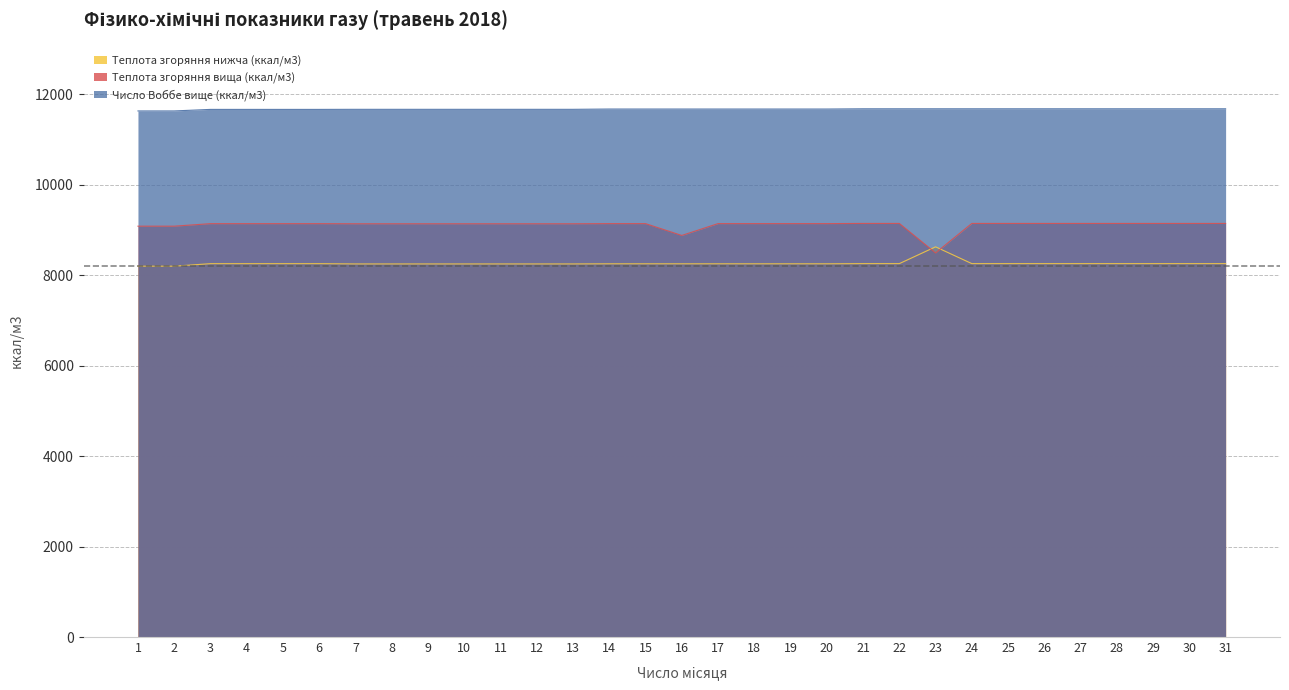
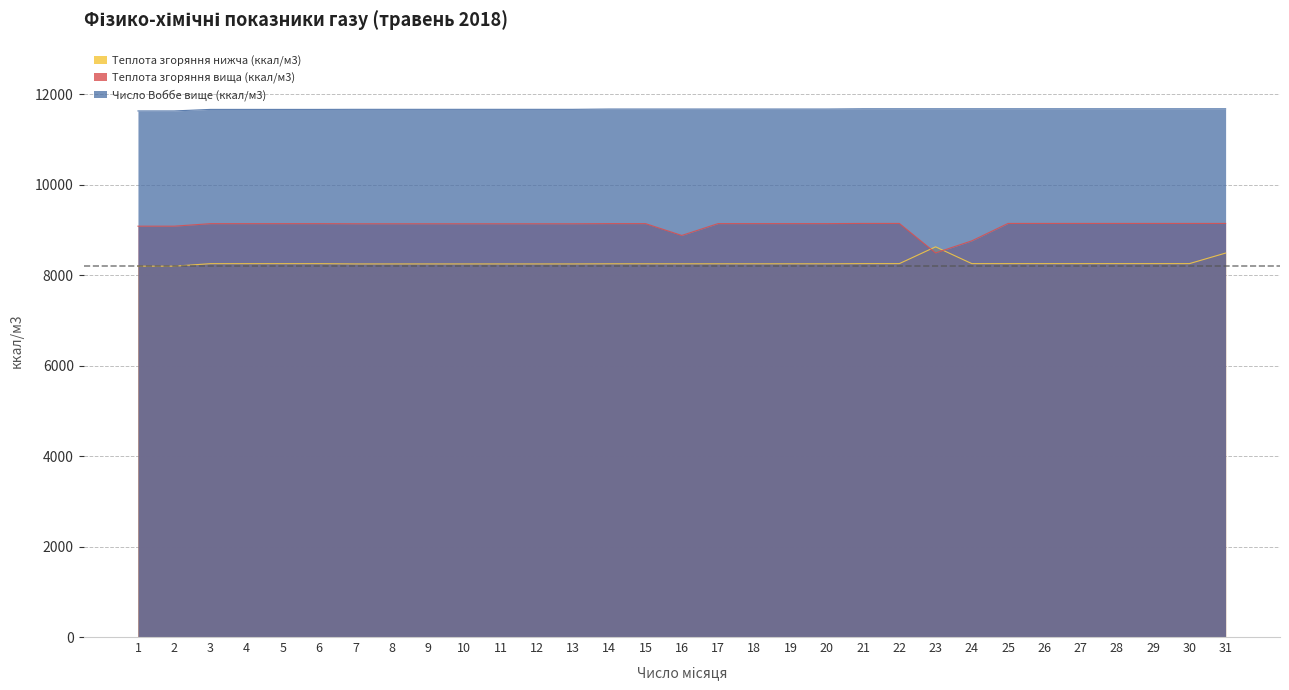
Теплота згоряння вища (ккал/м3), 24: 9100 -> 8800
Теплота згоряння нижча (ккал/м3), 31: 8300 -> 8500
